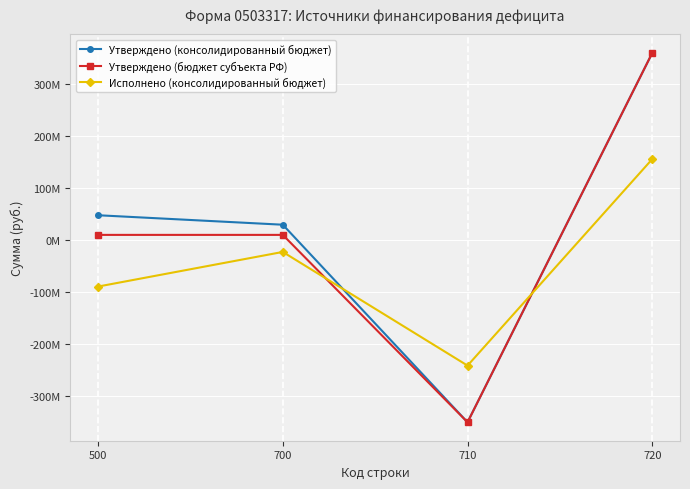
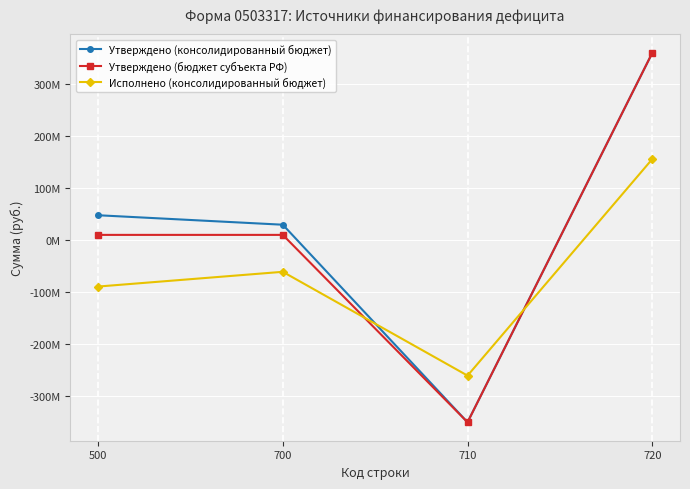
Исполнено (консолидированный бюджет), 700: -20000000 -> -60000000
Исполнено (консолидированный бюджет), 710: -240000000 -> -260000000
